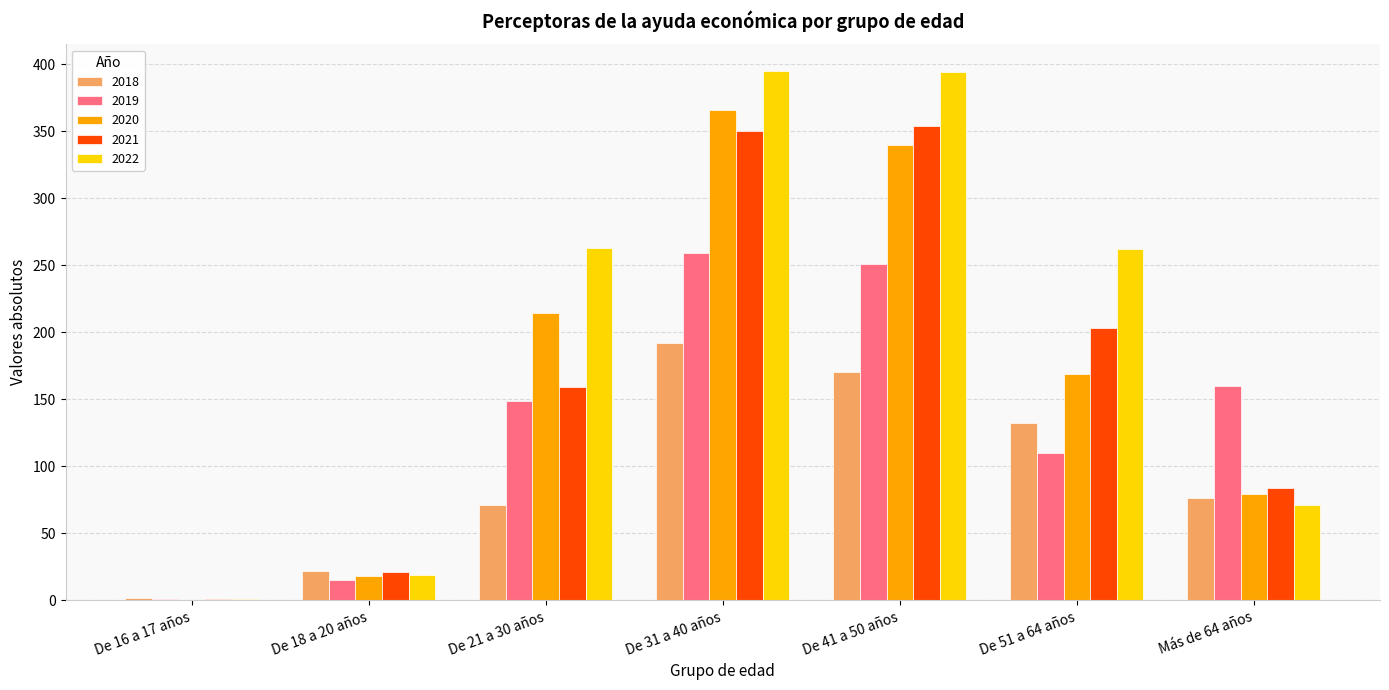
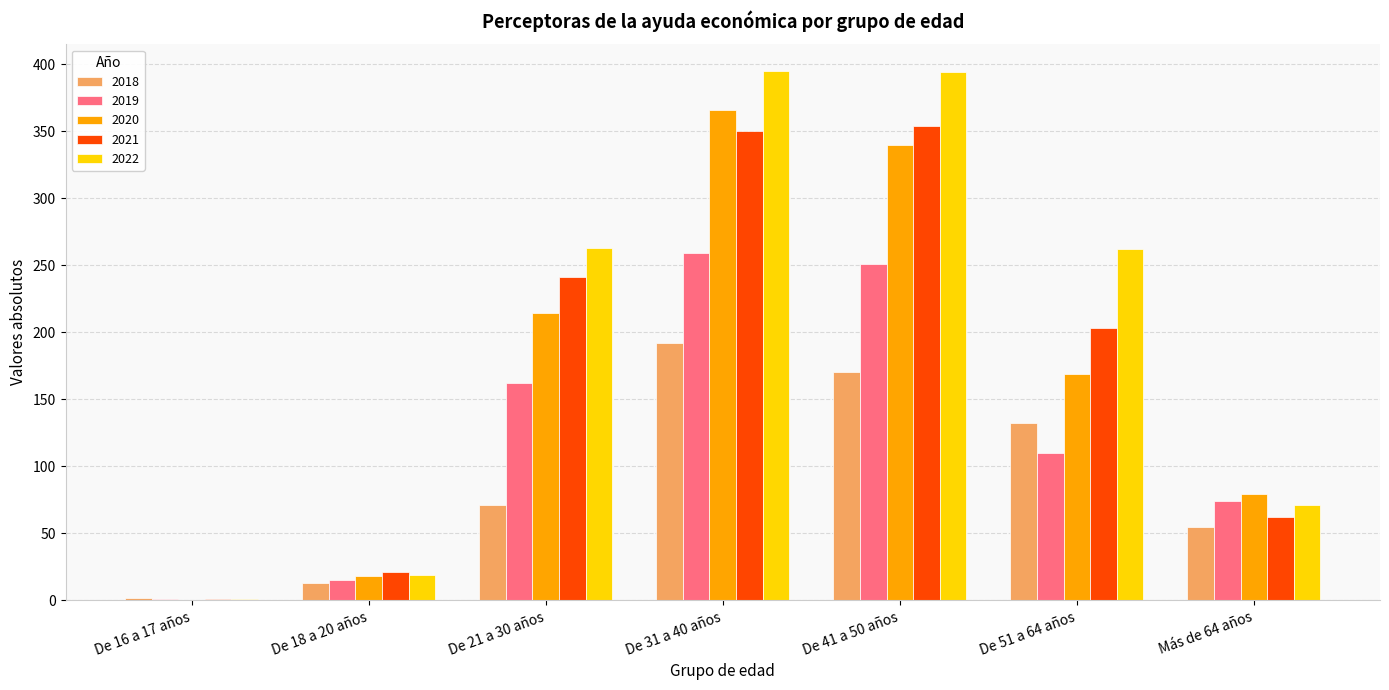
2018, De 18 a 20 años: 22 -> 13
2019, De 21 a 30 años: 149 -> 162
2021, De 21 a 30 años: 159 -> 241
2018, Más de 64 años: 76 -> 55
2019, Más de 64 años: 160 -> 74
2021, Más de 64 años: 84 -> 62
